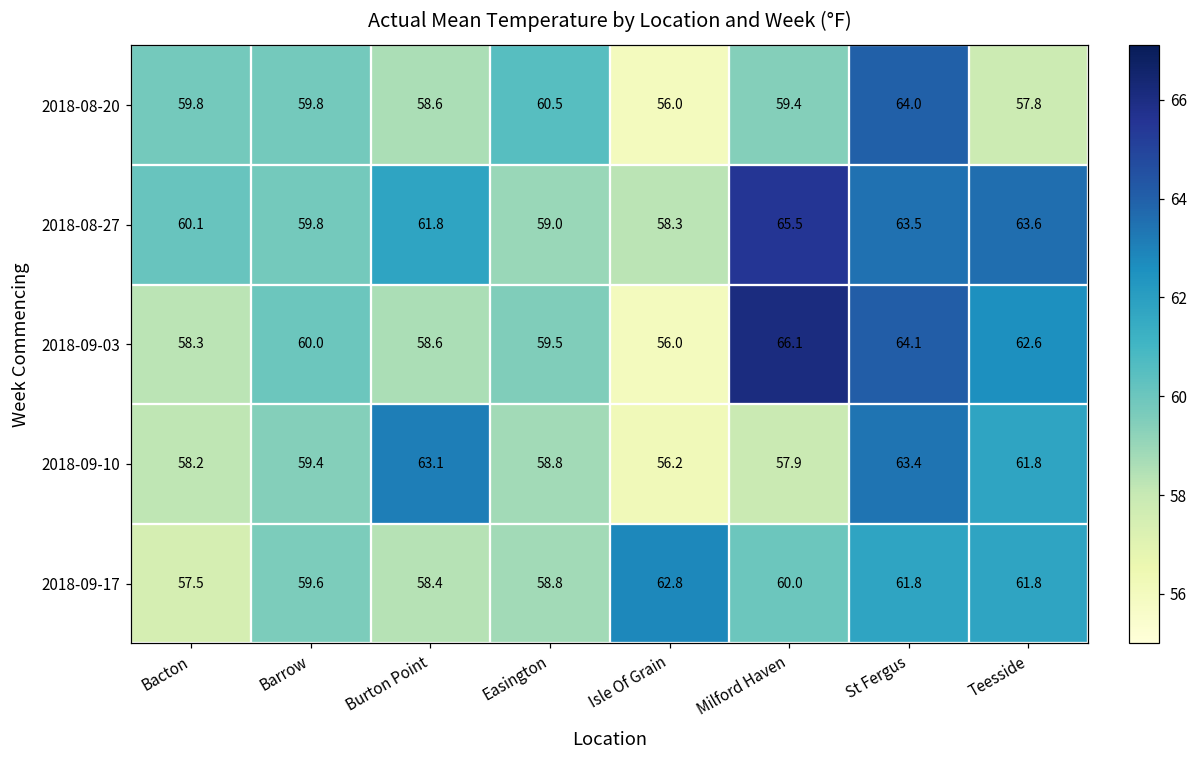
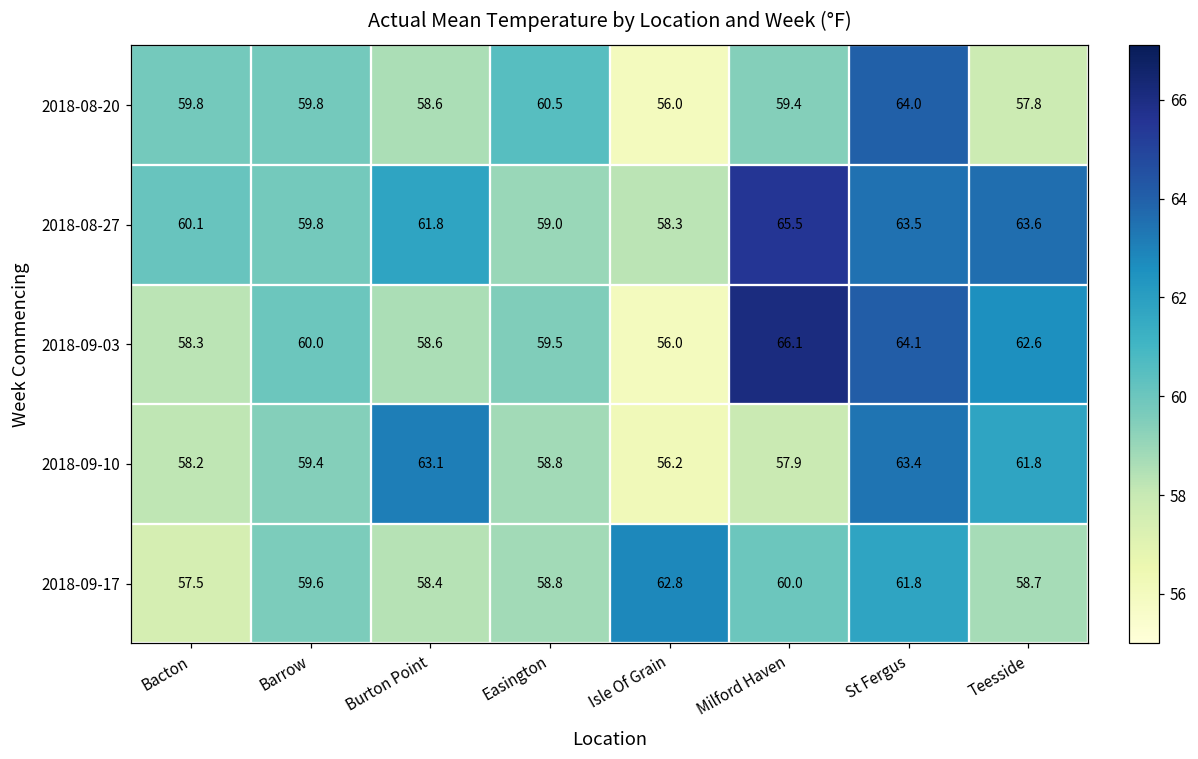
2018-09-17, Teesside: 61.8 -> 58.7
